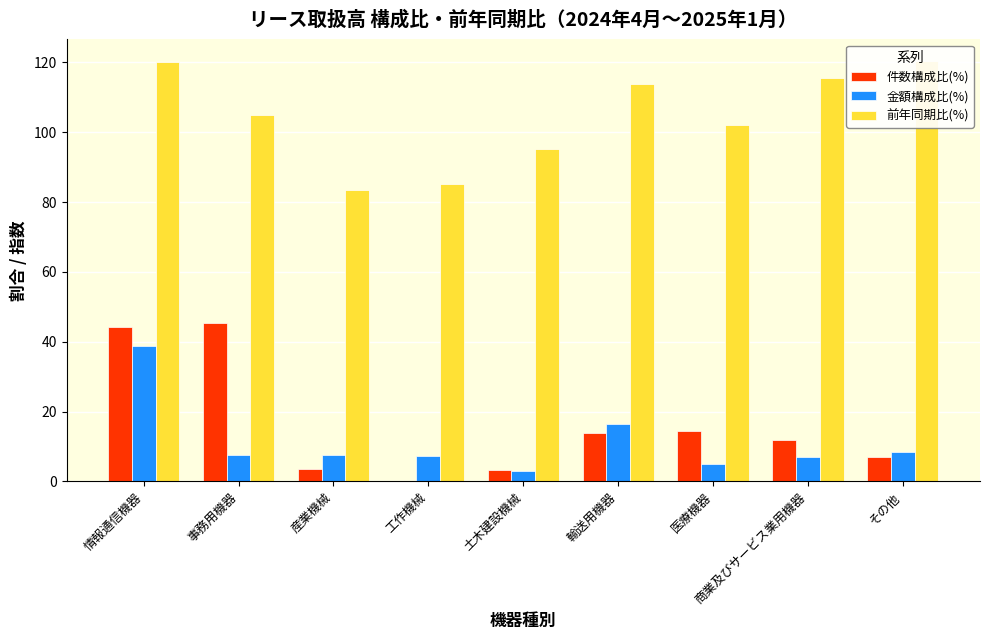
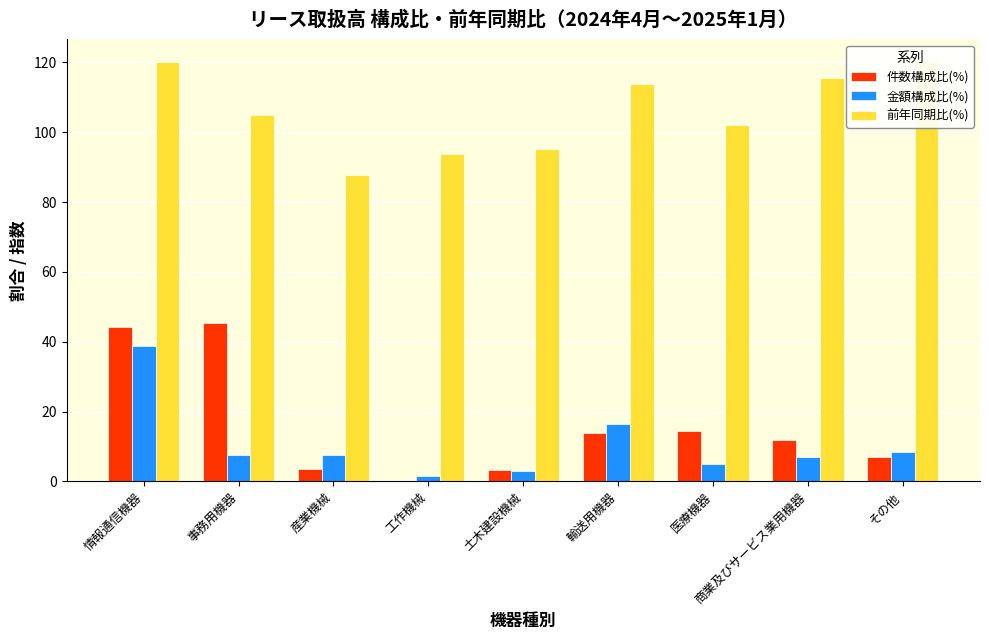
前年同期比(%), 産業機械: 83 -> 88
金額構成比(%), 工作機械: 7 -> 1
前年同期比(%), 工作機械: 85 -> 94
